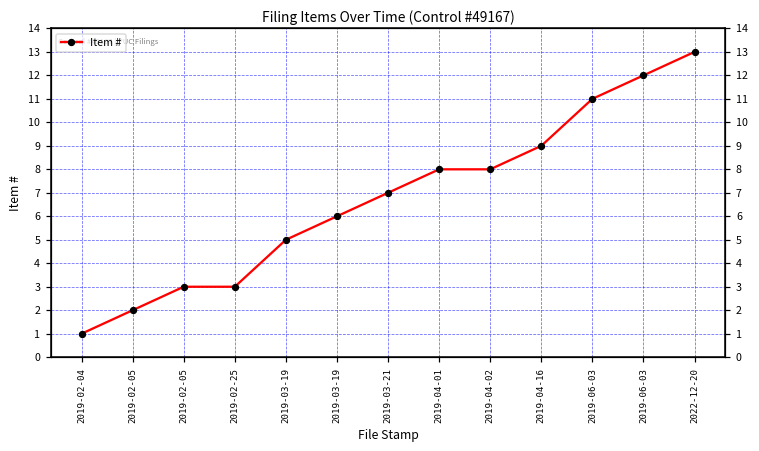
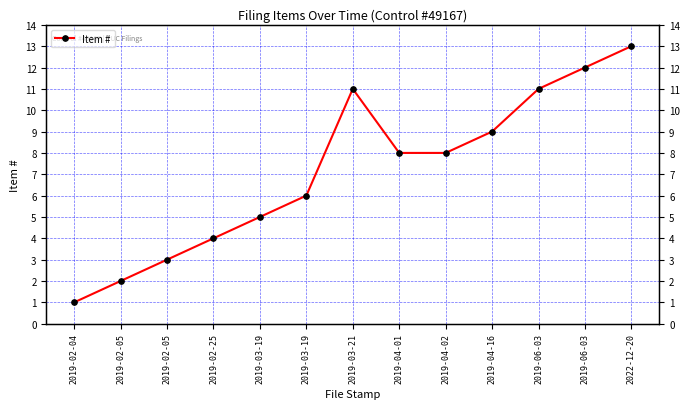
2019-02-25: 3 -> 4
2019-03-21: 7 -> 11
